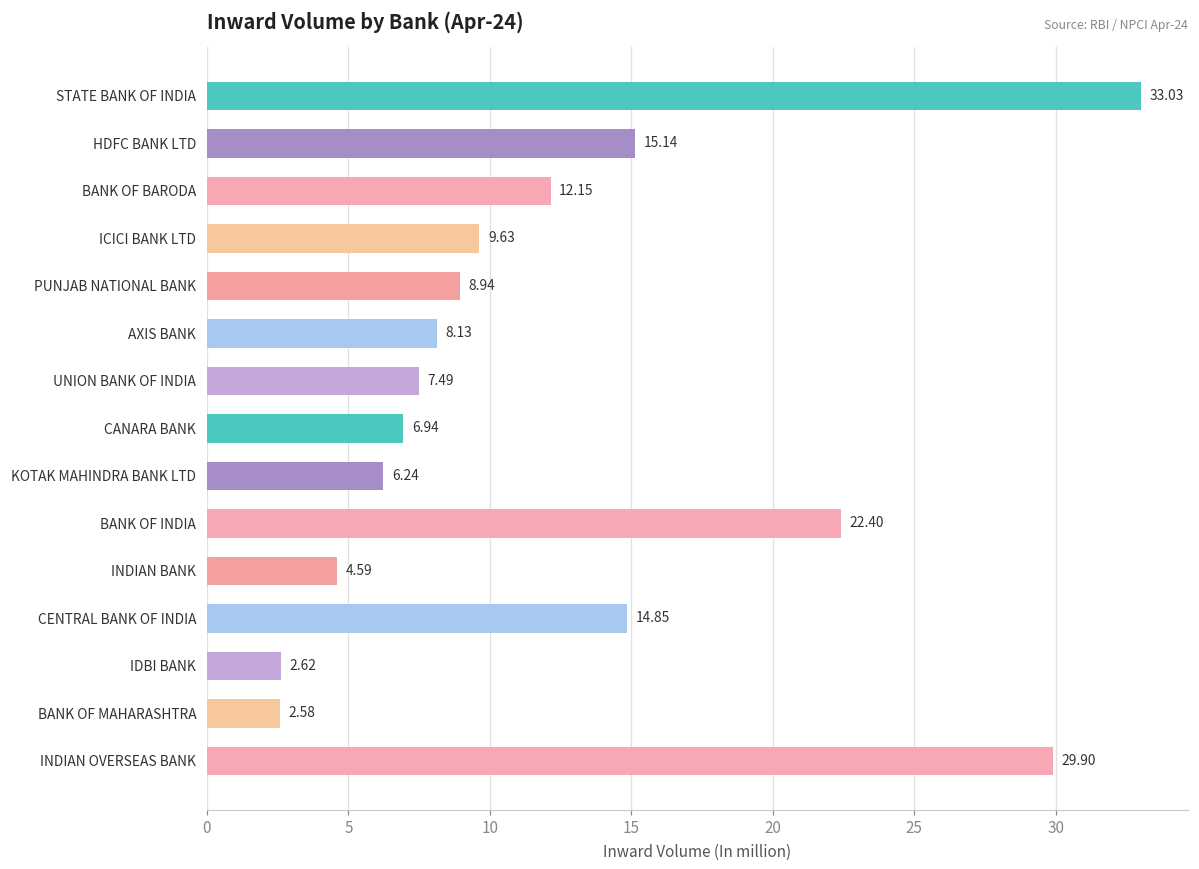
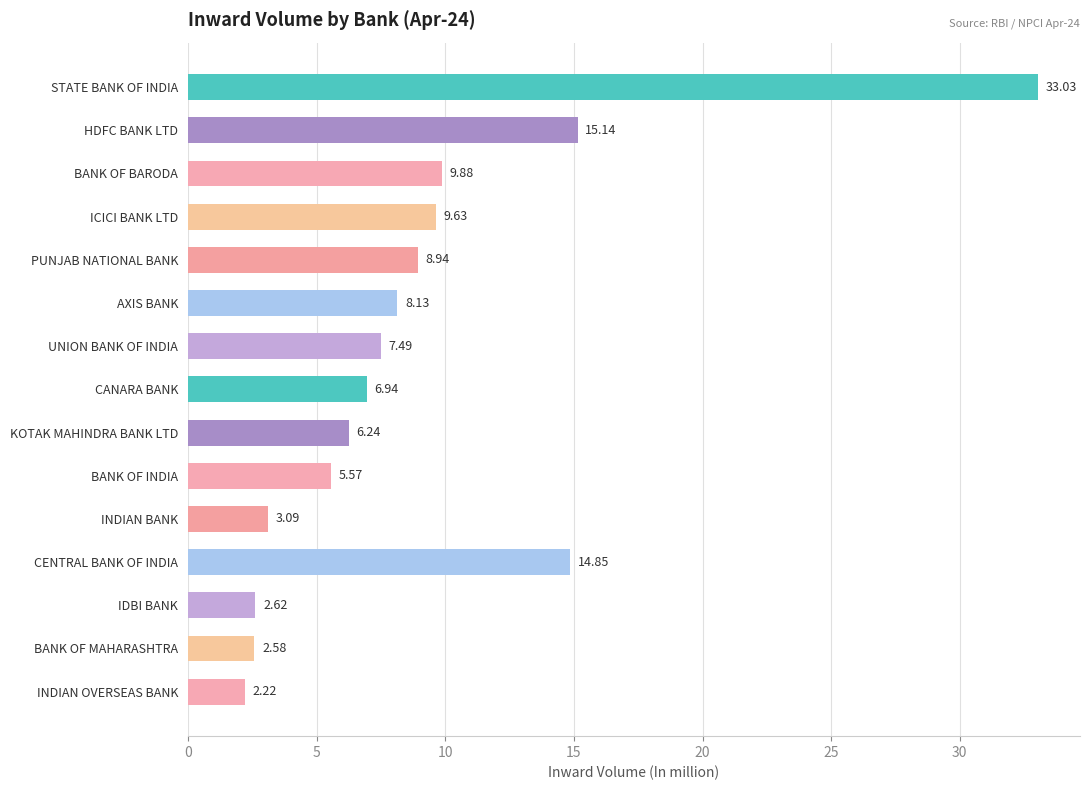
BANK OF BARODA: 12.15 -> 9.88
BANK OF INDIA: 22.40 -> 5.57
INDIAN BANK: 4.59 -> 3.09
INDIAN OVERSEAS BANK: 29.90 -> 2.22
